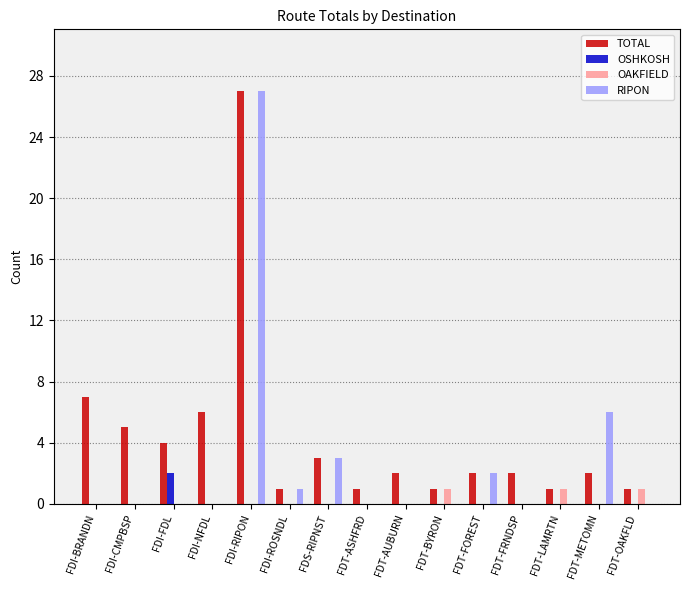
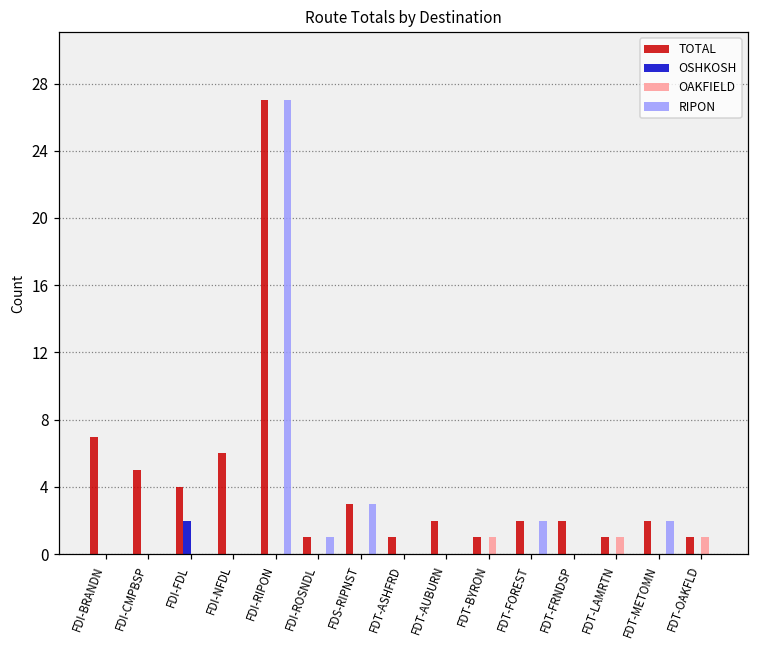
RIPON, FDT-METOMN: 6 -> 2
